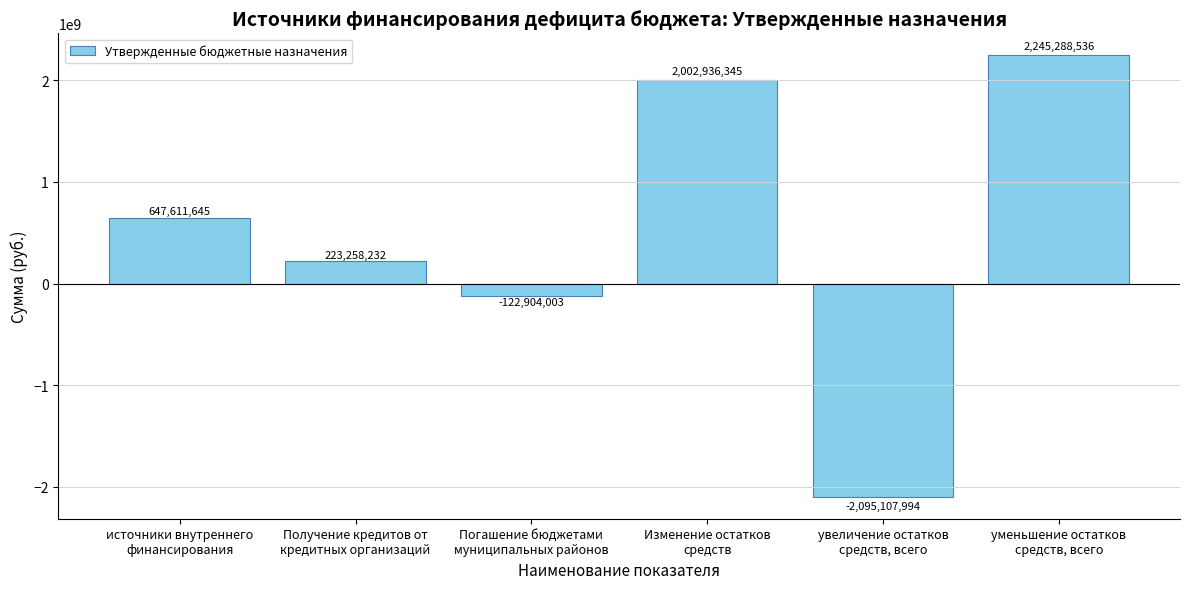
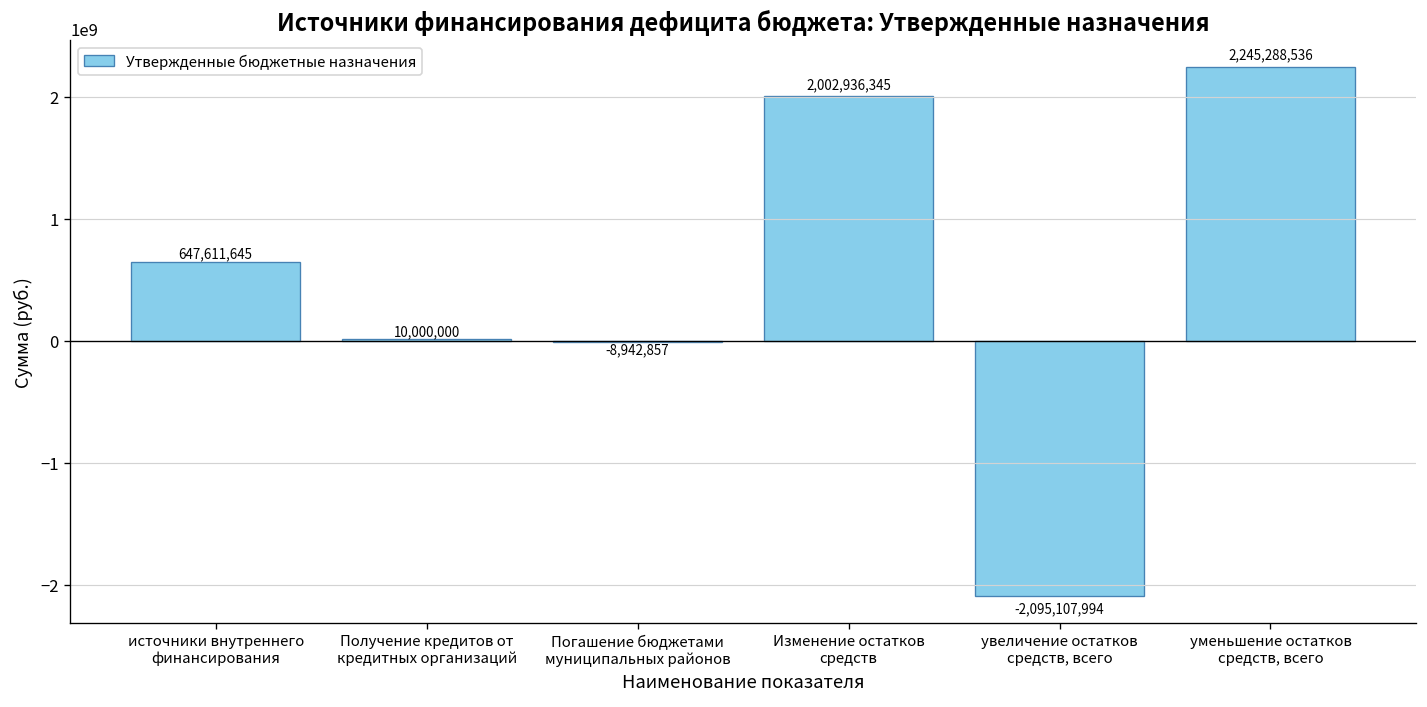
Получение кредитов от кредитных организаций: 223,258,232 -> 10,000,000
Погашение бюджетами муниципальных районов: -122,904,003 -> -8,942,857
